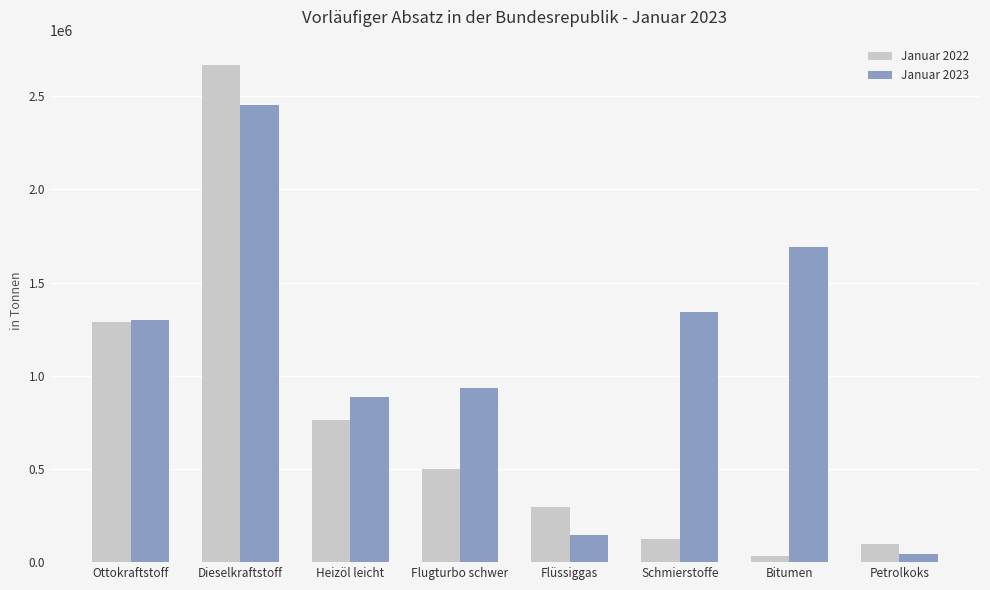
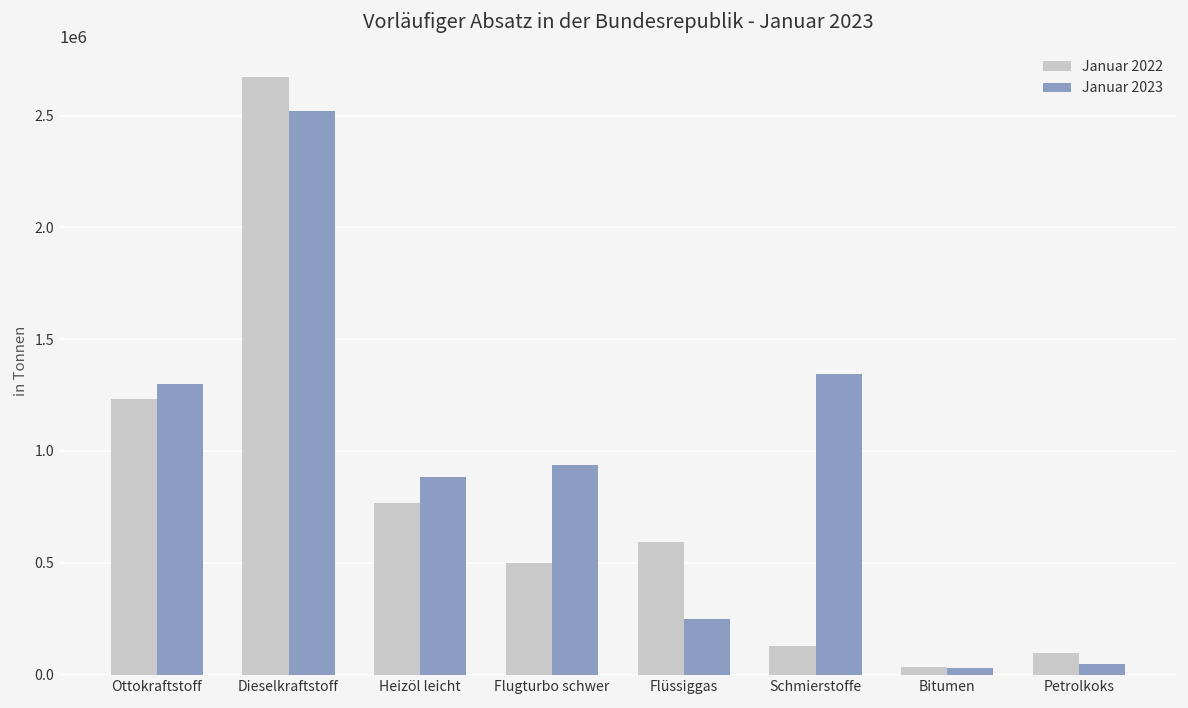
Januar 2022, Ottokraftstoff: 1290000 -> 1230000
Januar 2023, Dieselkraftstoff: 2450000 -> 2520000
Januar 2022, Flüssiggas: 300000 -> 590000
Januar 2023, Flüssiggas: 140000 -> 250000
Januar 2023, Bitumen: 1690000 -> 30000
